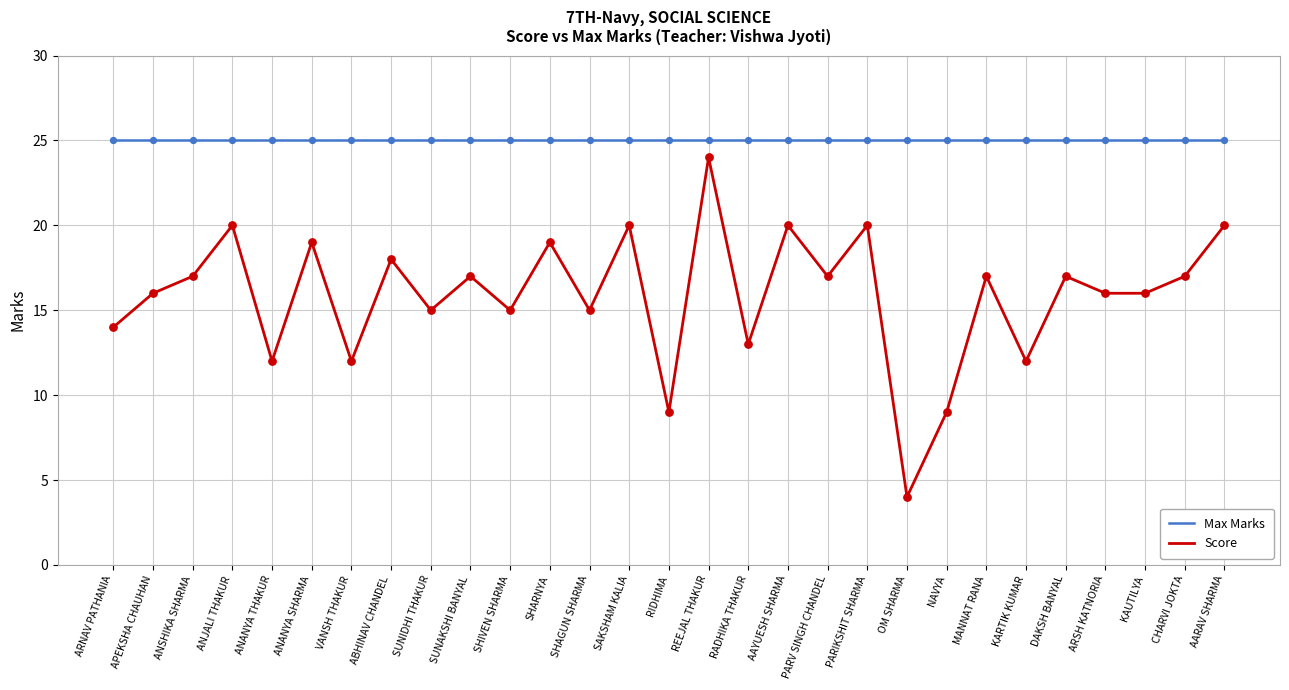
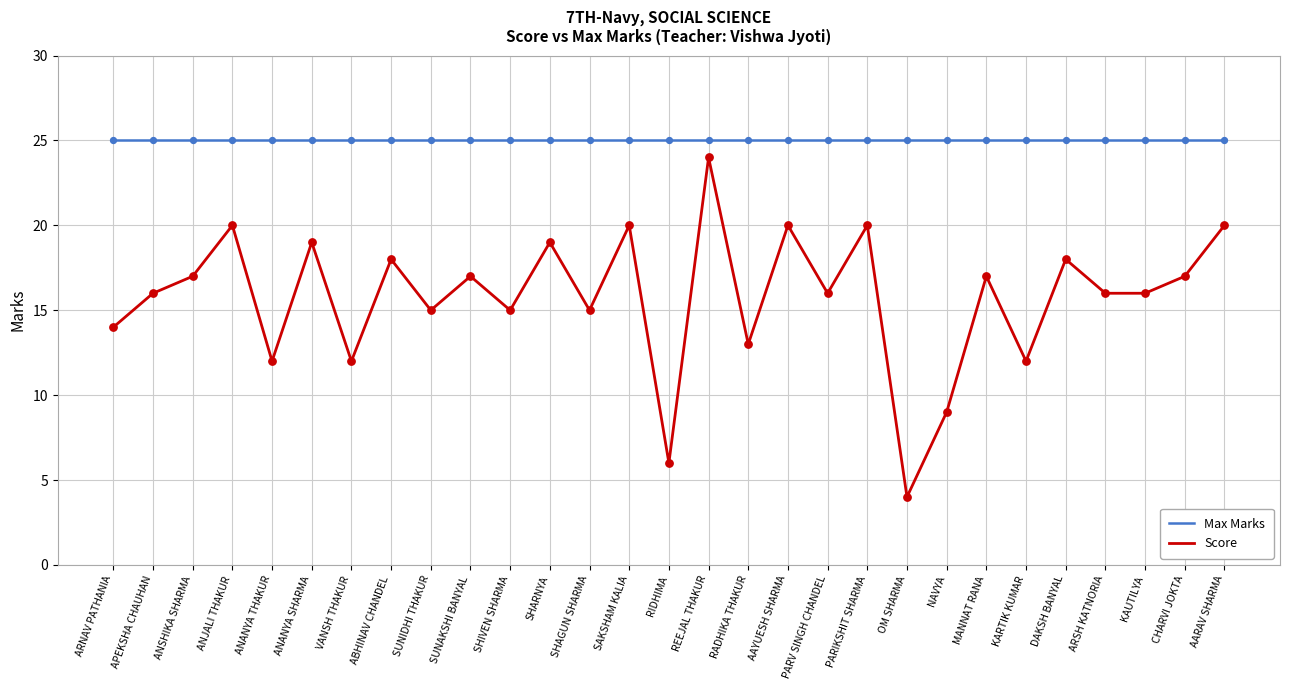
Score, RIDHIMA: 9 -> 6
Score, PARV SINGH CHANDEL: 17 -> 16
Score, DAKSH BANYAL: 17 -> 18
